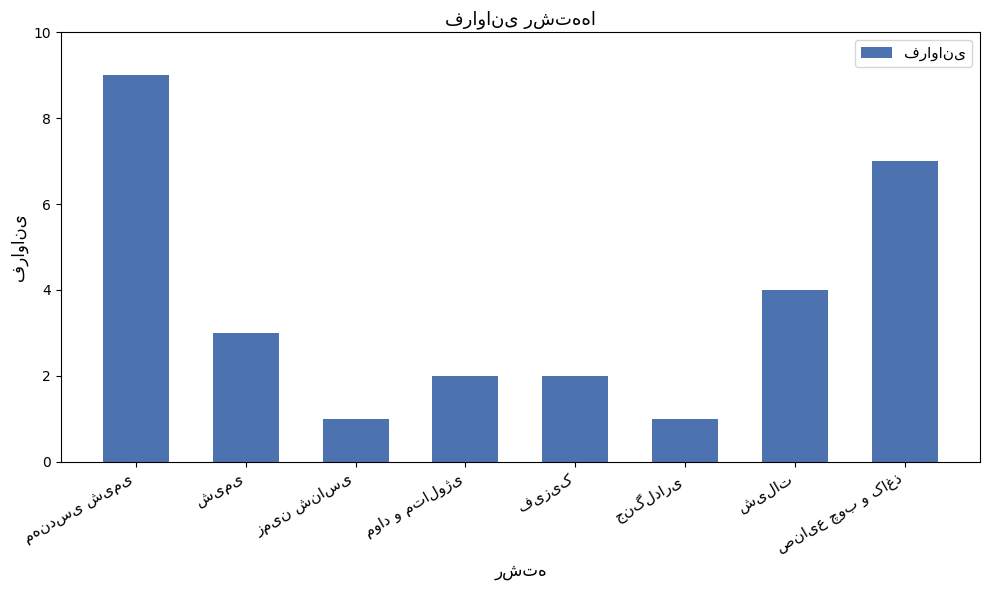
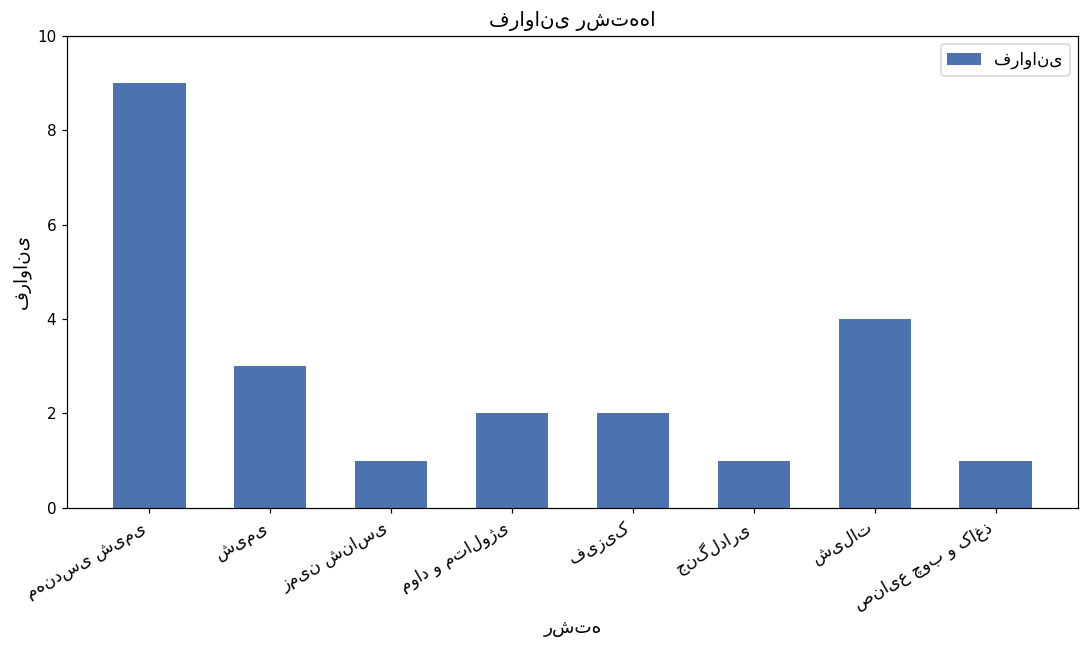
صنایع چوب و کاغذ: 7 -> 1
